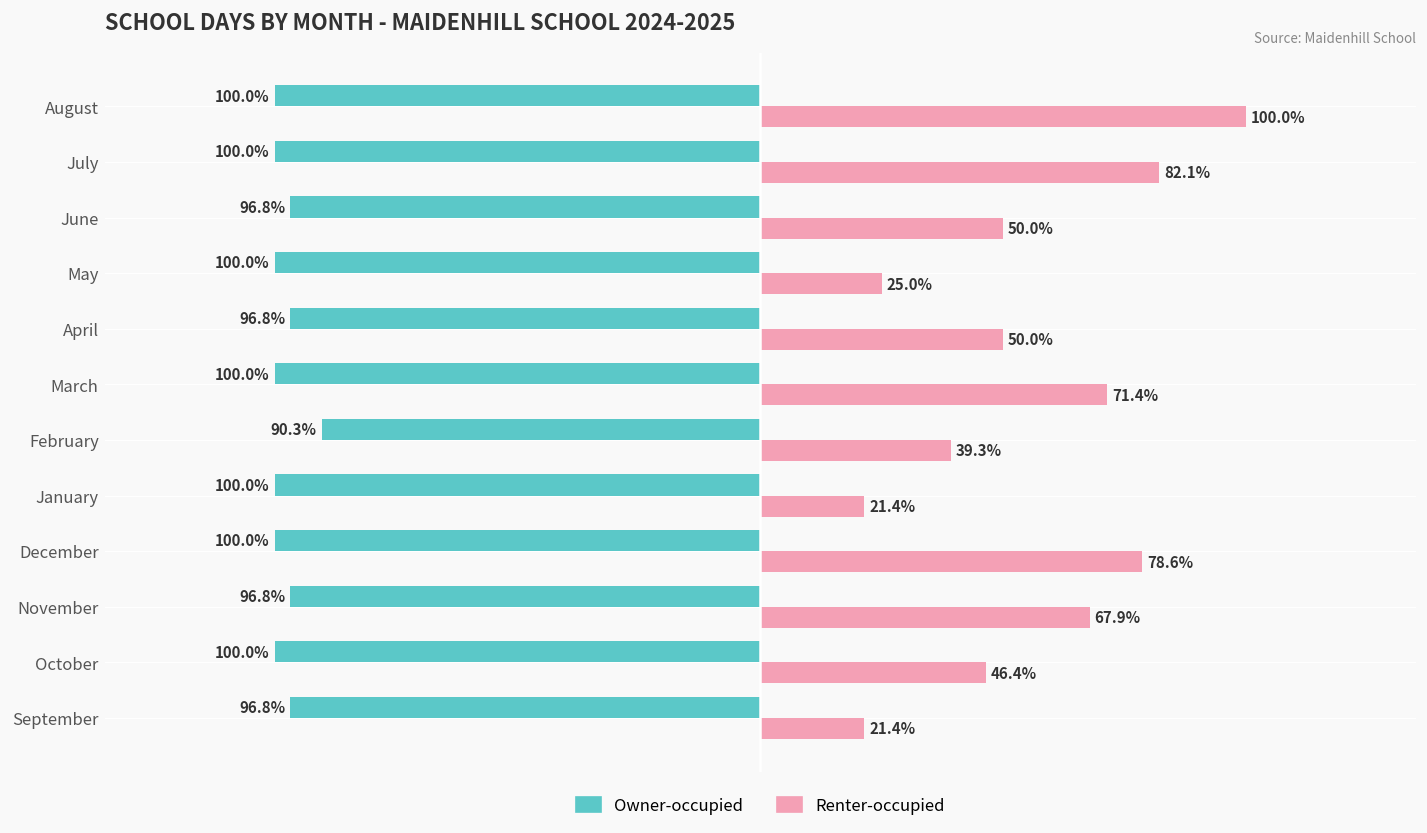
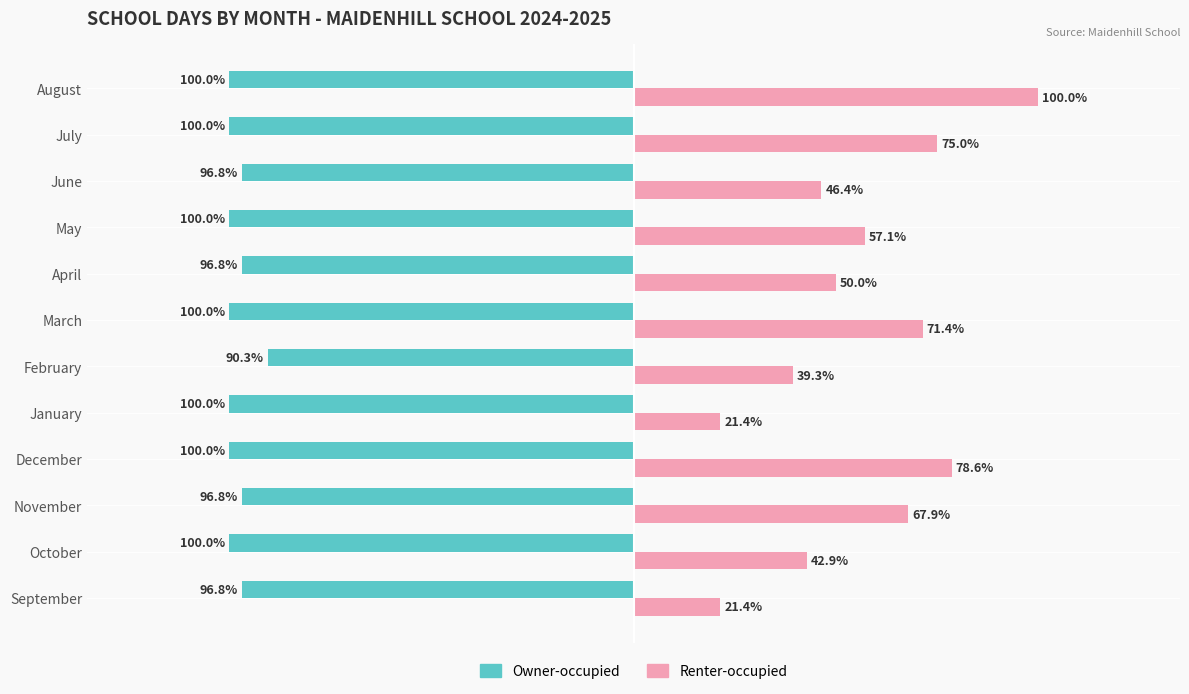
Renter-occupied, July: 82.1% -> 75.0%
Renter-occupied, June: 50.0% -> 46.4%
Renter-occupied, May: 25.0% -> 57.1%
Renter-occupied, October: 46.4% -> 42.9%
